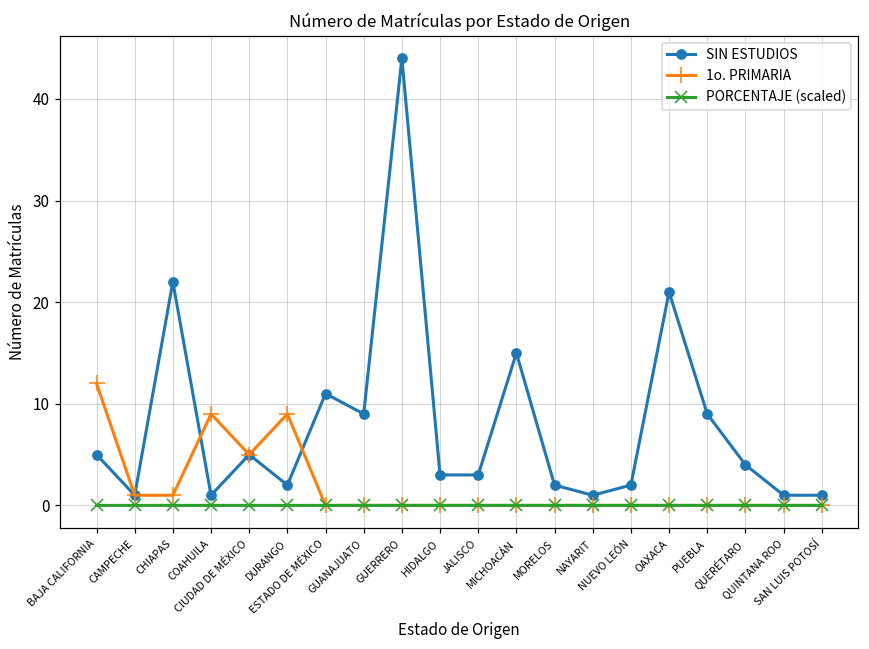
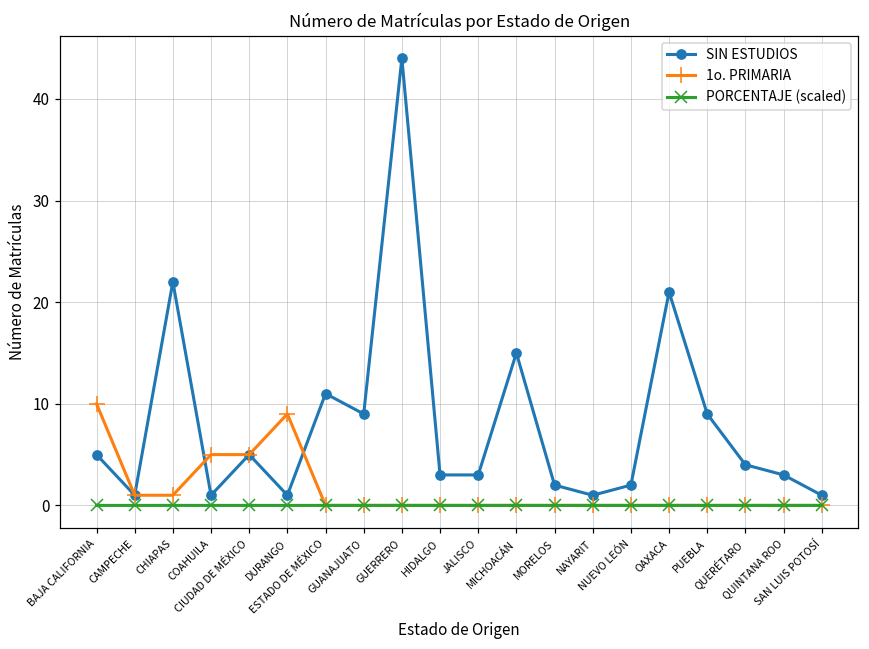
1o. PRIMARIA, BAJA CALIFORNIA: 12 -> 10
1o. PRIMARIA, COAHUILA: 9 -> 5
SIN ESTUDIOS, DURANGO: 2 -> 1
SIN ESTUDIOS, QUINTANA ROO: 1 -> 3
